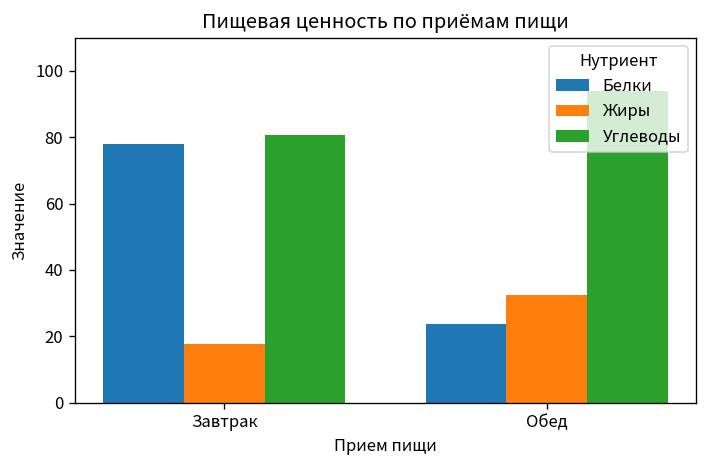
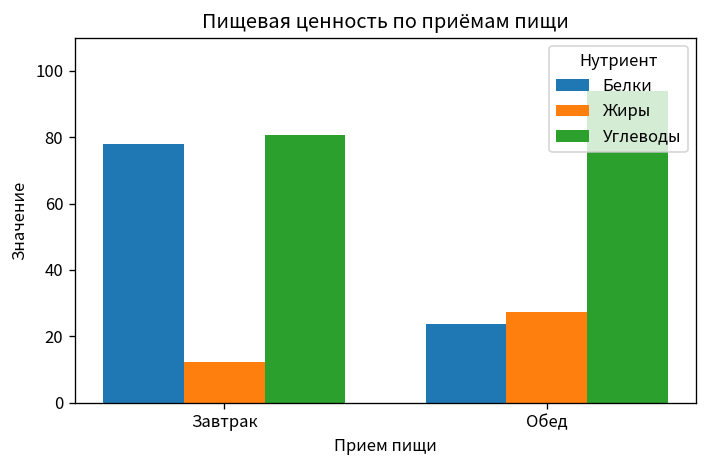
Жиры, Завтрак: 18 -> 12
Жиры, Обед: 32 -> 27
